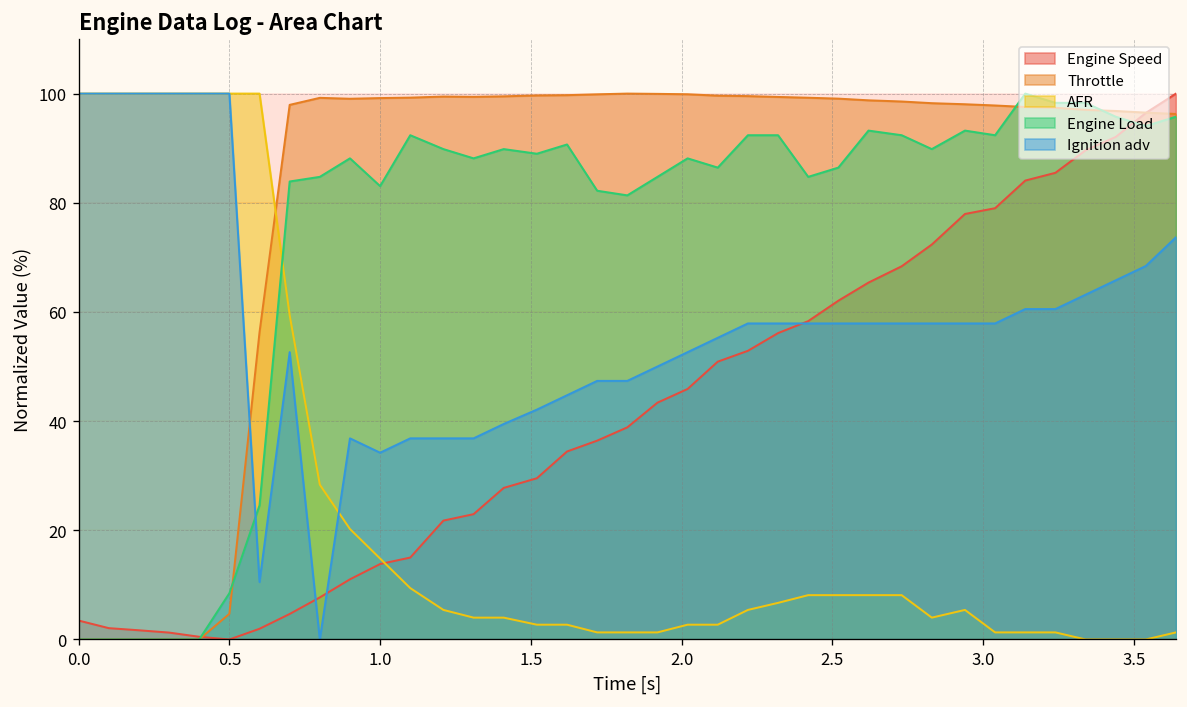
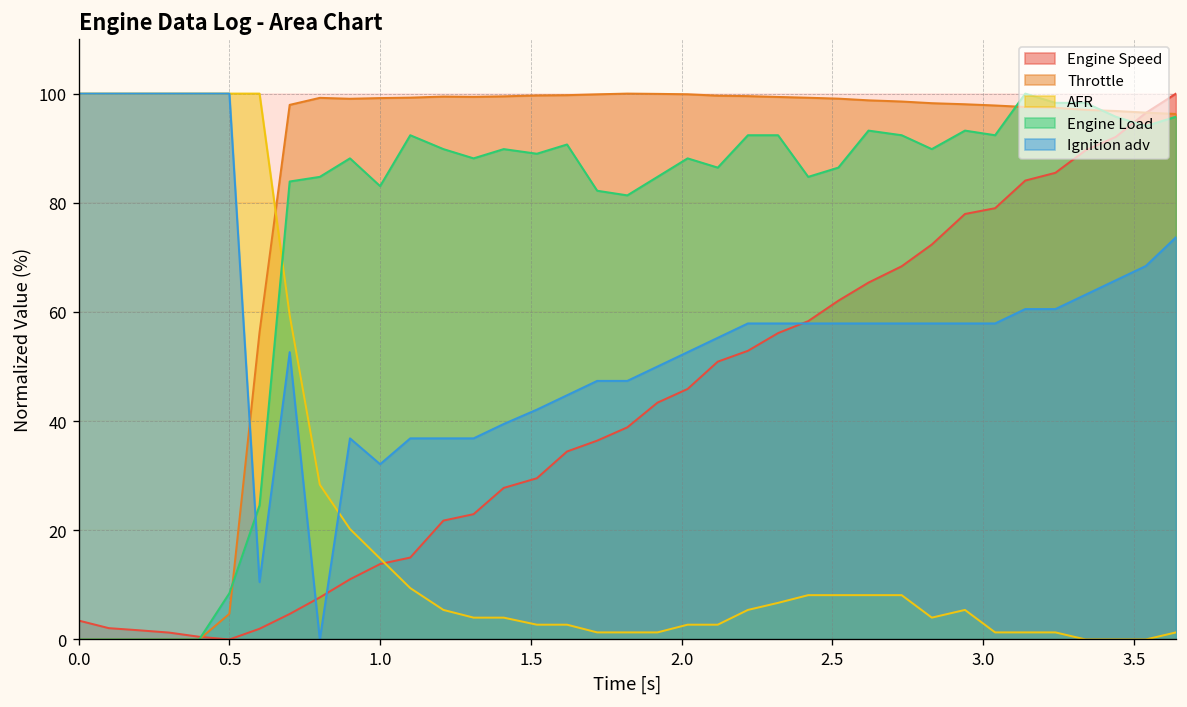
Ignition adv, 1.0: 34 -> 32
